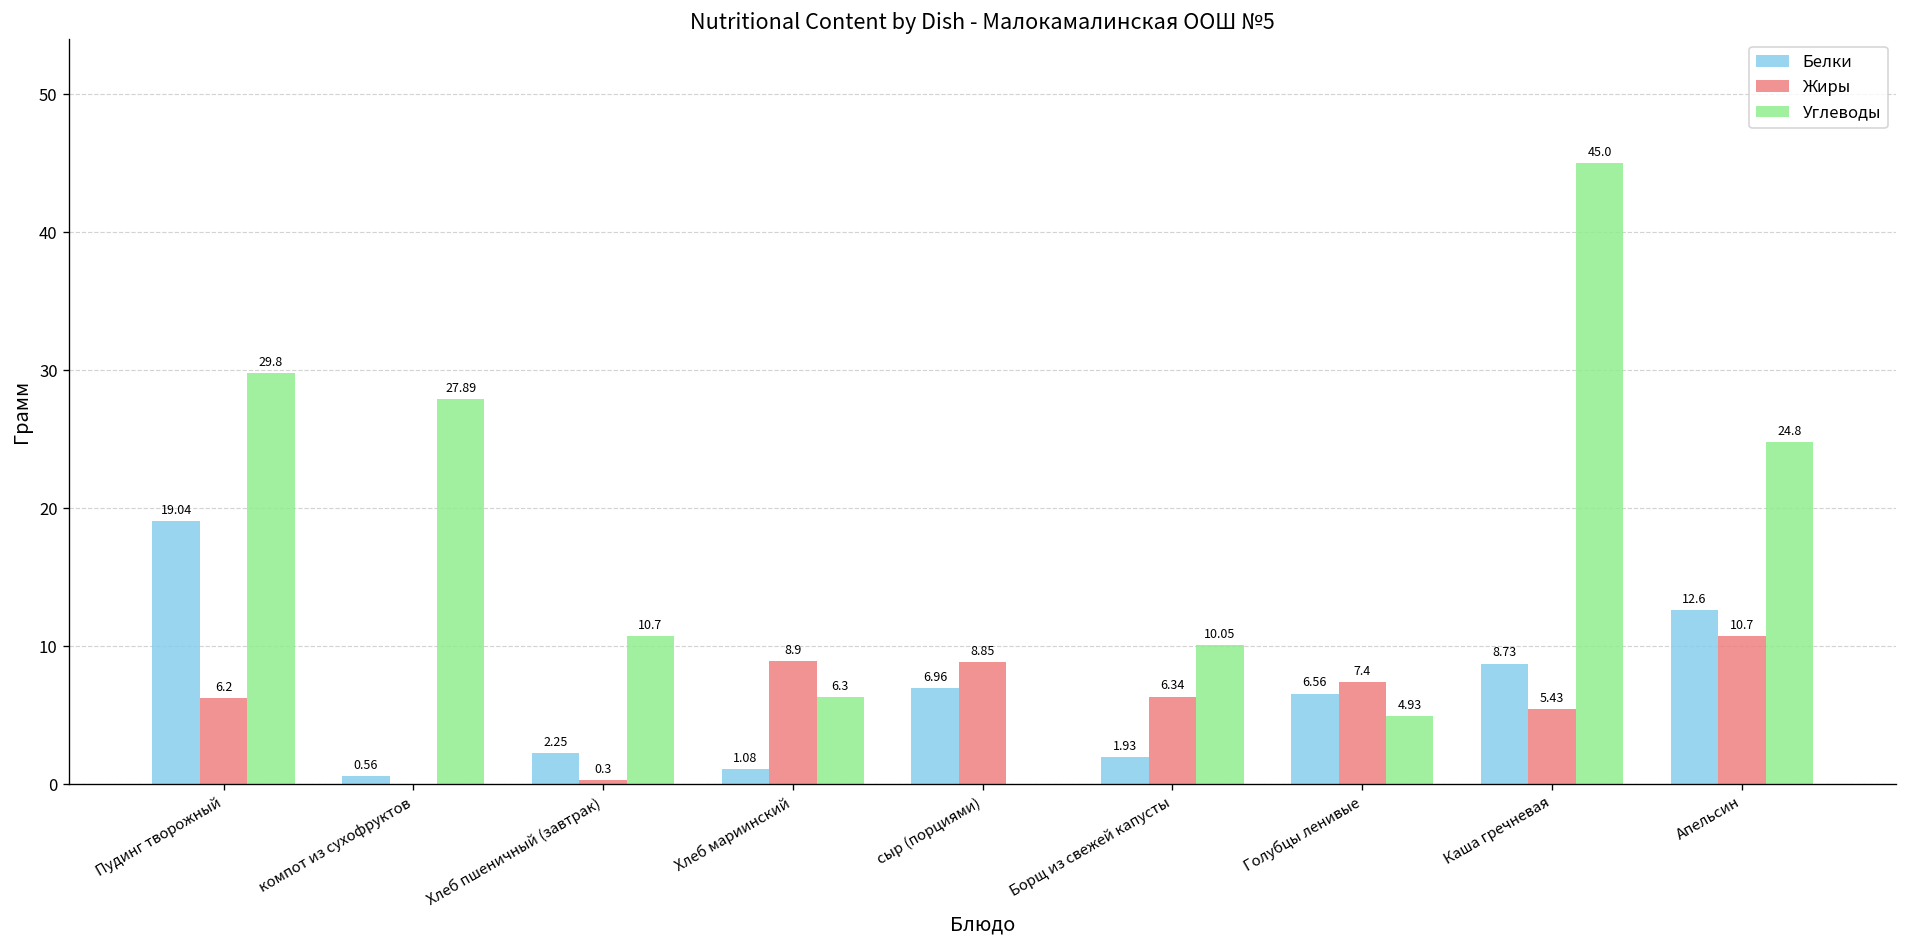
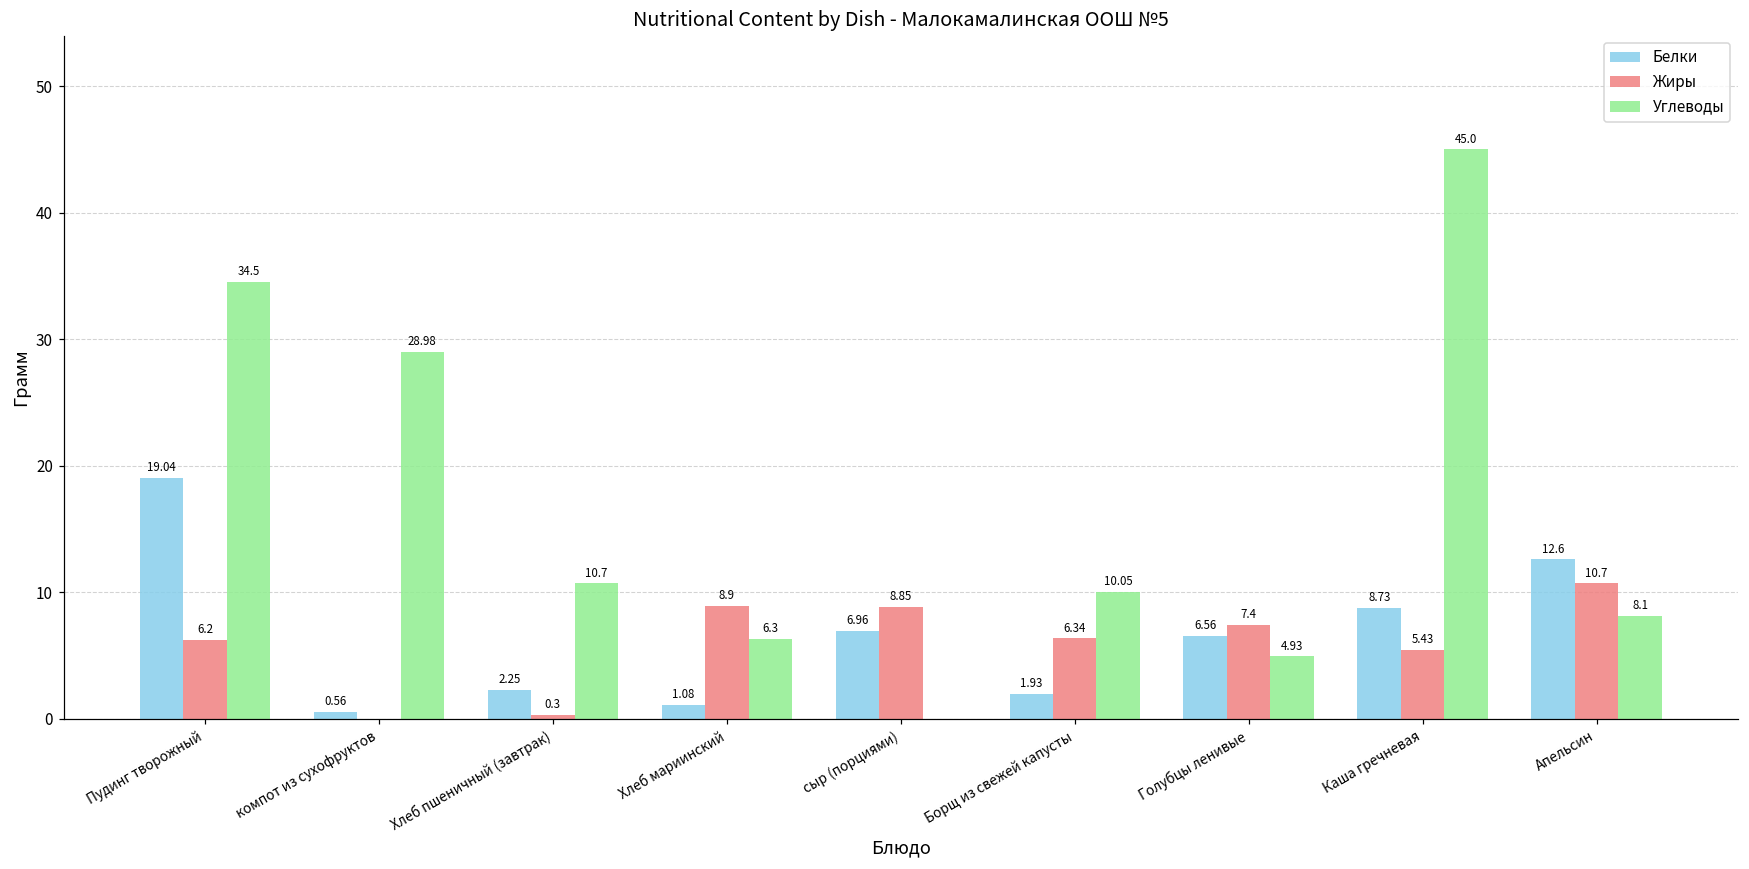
Углеводы, Пудинг творожный: 29.8 -> 34.5
Углеводы, компот из сухофруктов: 27.89 -> 28.98
Углеводы, Апельсин: 24.8 -> 8.1
